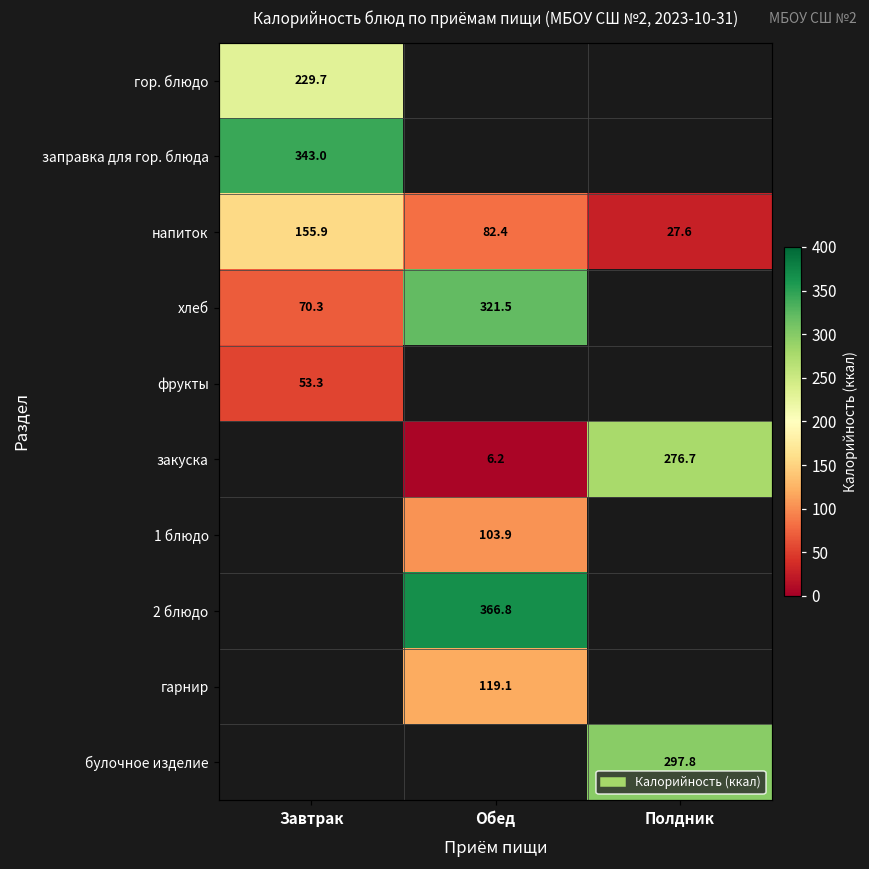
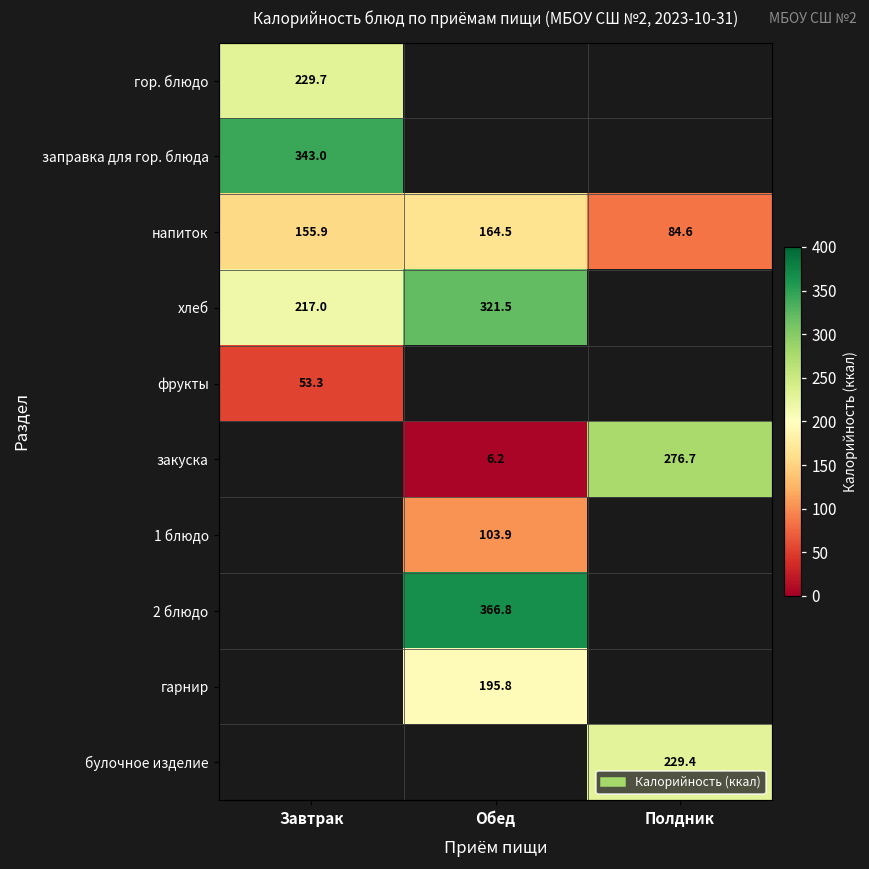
напиток, Обед: 82.4 -> 164.5
напиток, Полдник: 27.6 -> 84.6
хлеб, Завтрак: 70.3 -> 217.0
гарнир, Обед: 119.1 -> 195.8
булочное изделие, Полдник: 297.8 -> 229.4
